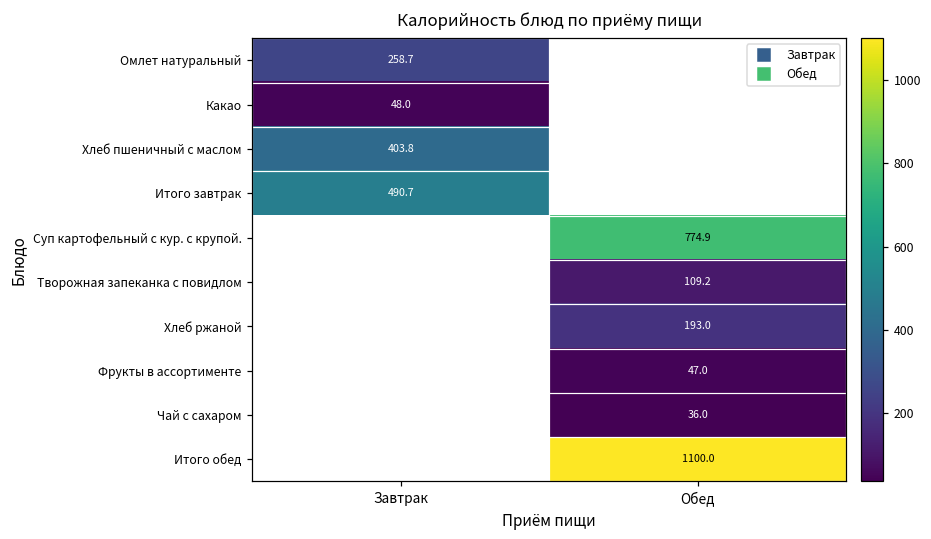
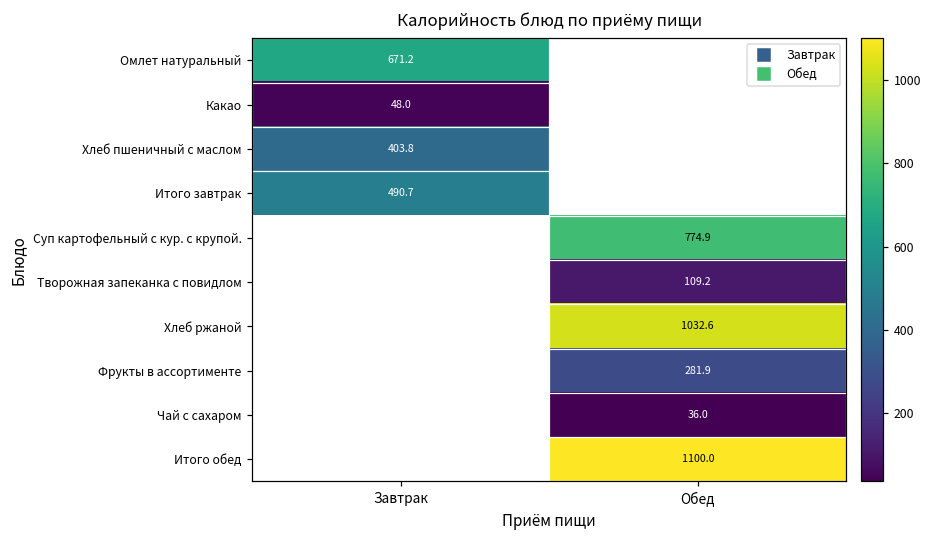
Омлет натуральный, Завтрак: 258.7 -> 671.2
Хлеб ржаной, Обед: 193.0 -> 1032.6
Фрукты в ассортименте, Обед: 47.0 -> 281.9
